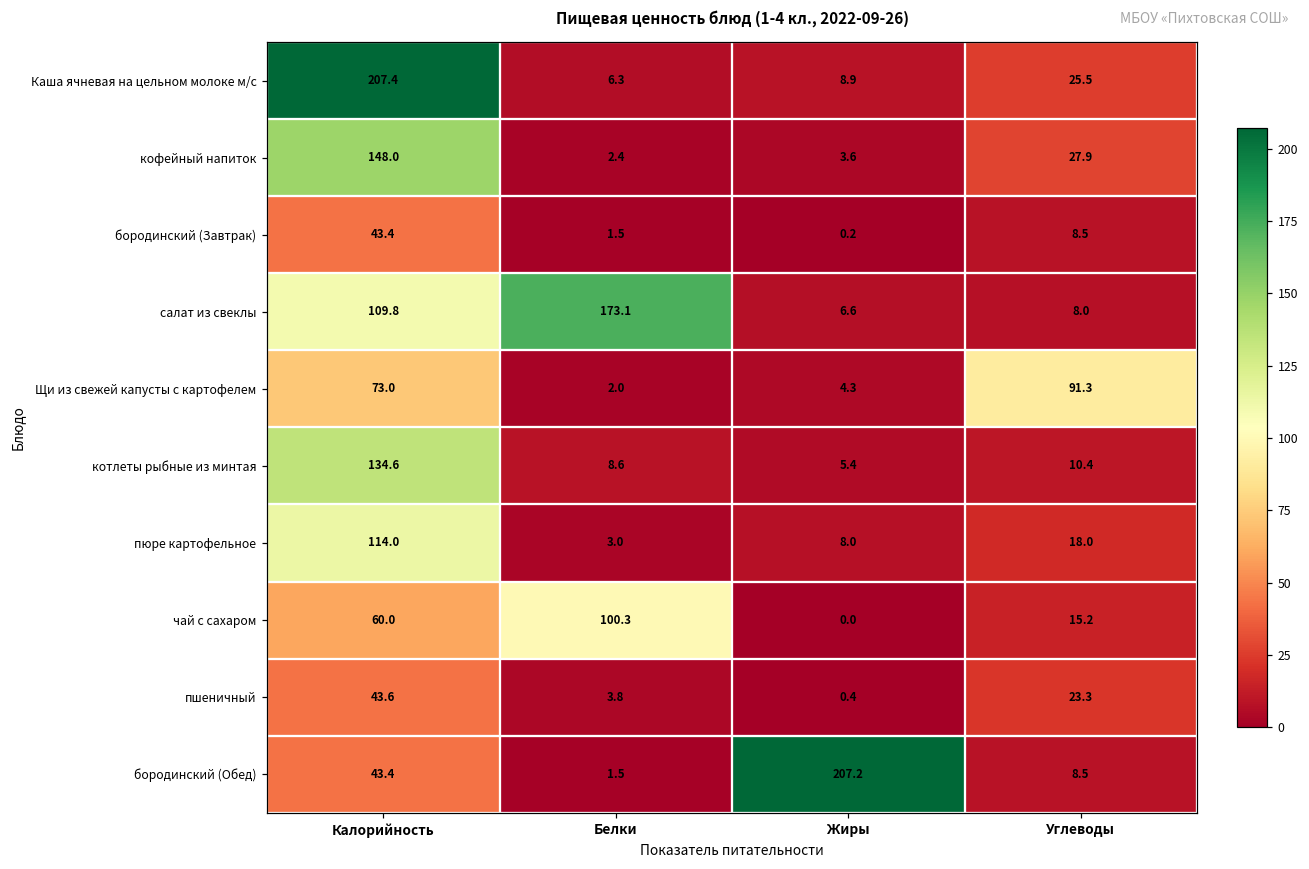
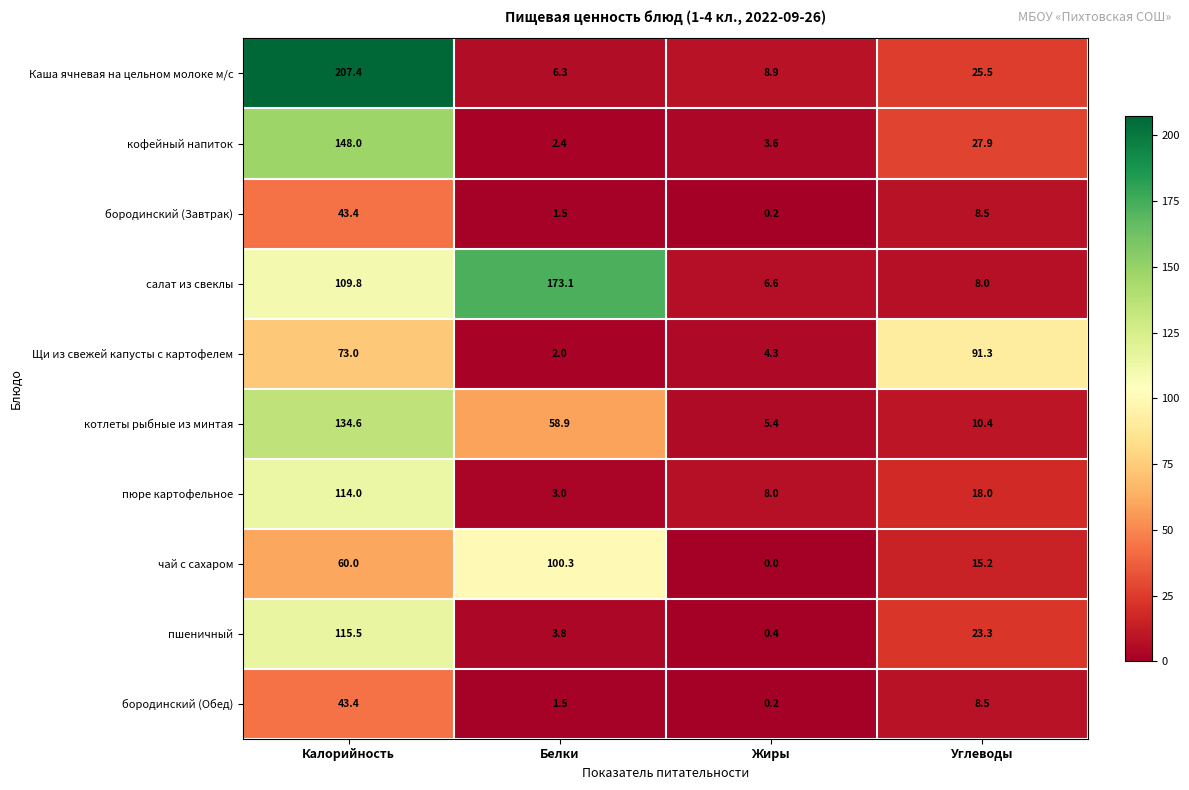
котлеты рыбные из минтая, Белки: 8.6 -> 58.9
пшеничный, Калорийность: 43.6 -> 115.5
бородинский (Обед), Жиры: 207.2 -> 0.2
